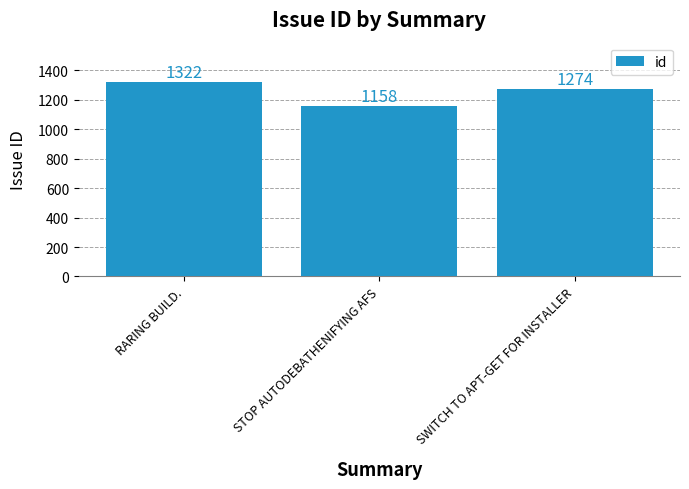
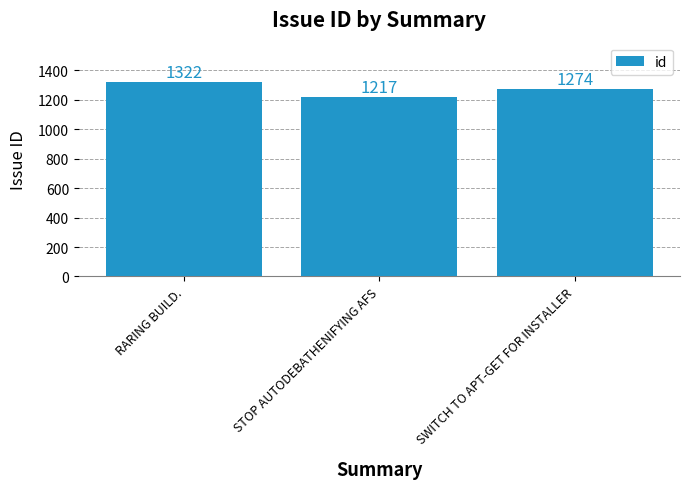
STOP AUTODEBATHENIFYING AFS: 1158 -> 1217
